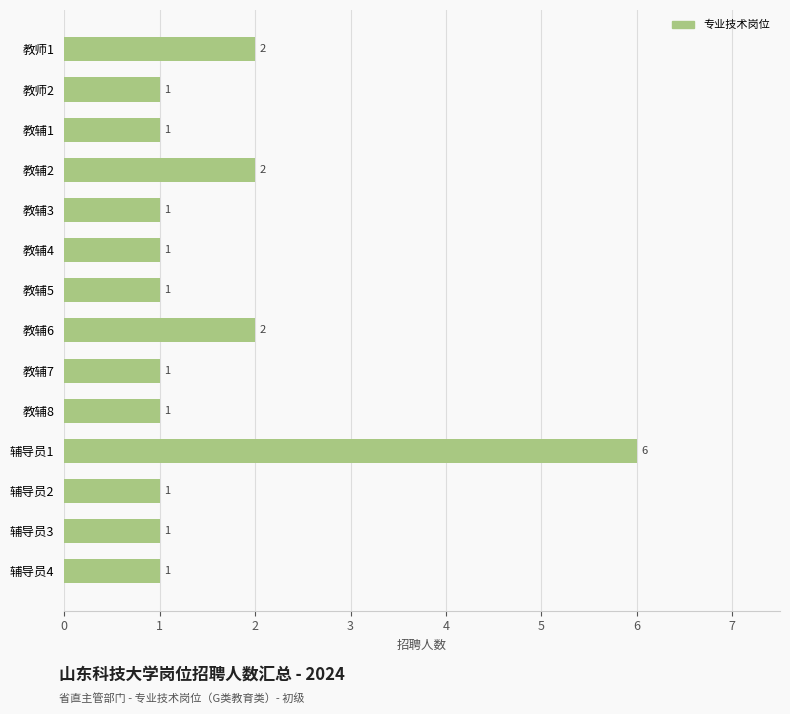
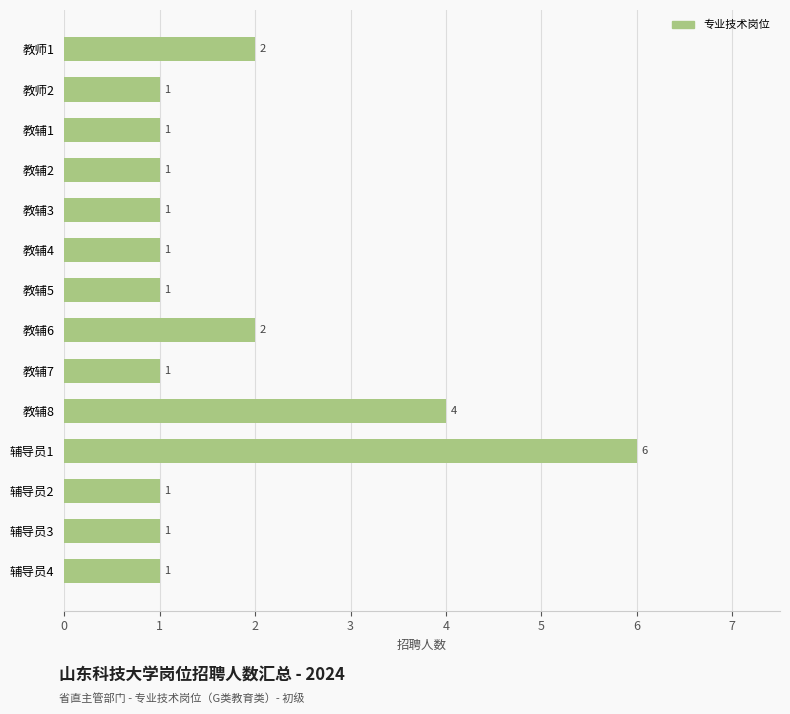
教辅2: 2 -> 1
教辅8: 1 -> 4
